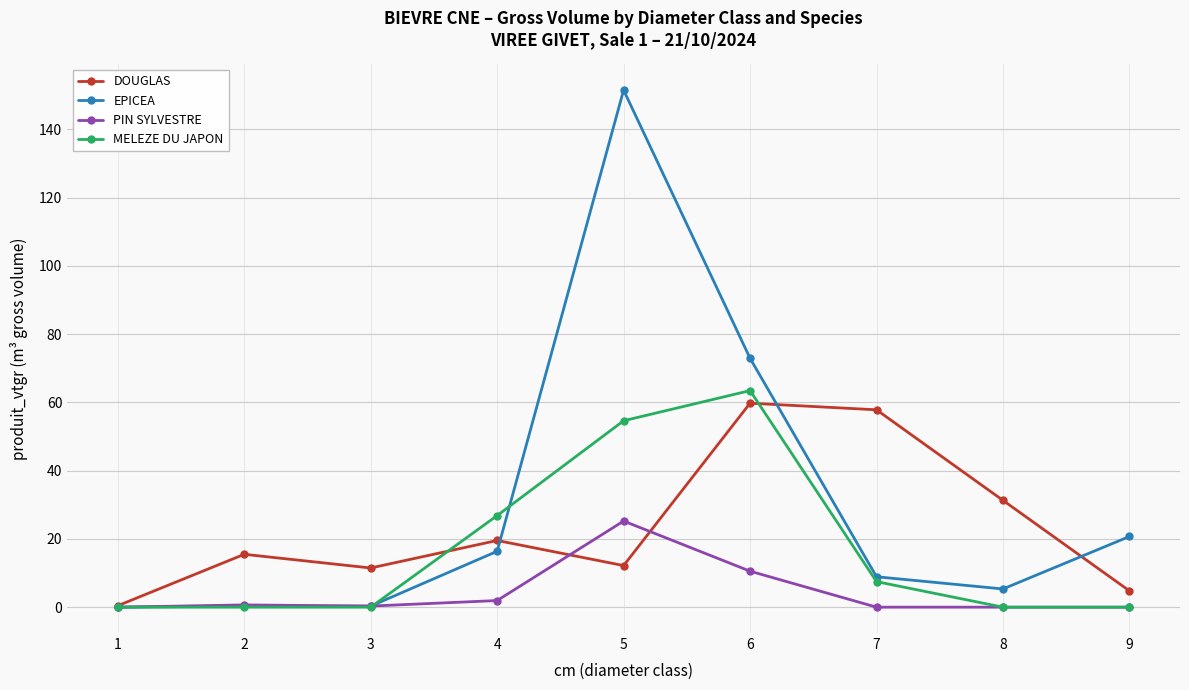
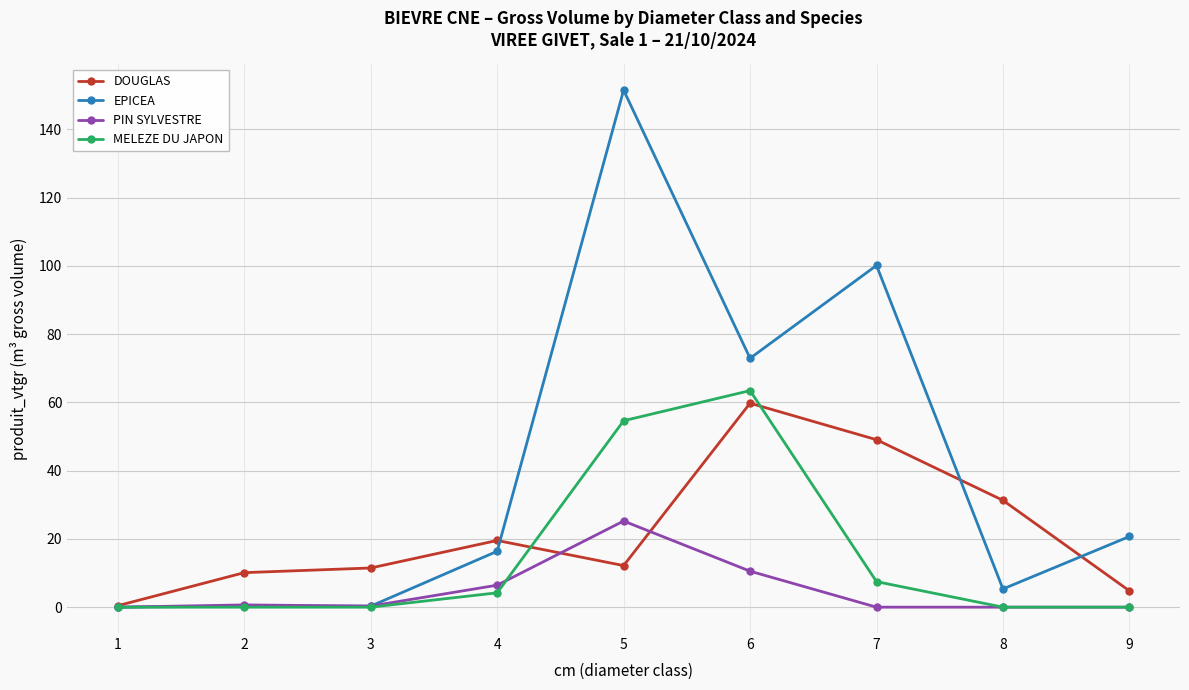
DOUGLAS, 2: 15 -> 10
PIN SYLVESTRE, 4: 2 -> 6
MELEZE DU JAPON, 4: 27 -> 4
DOUGLAS, 7: 58 -> 49
EPICEA, 7: 9 -> 100
